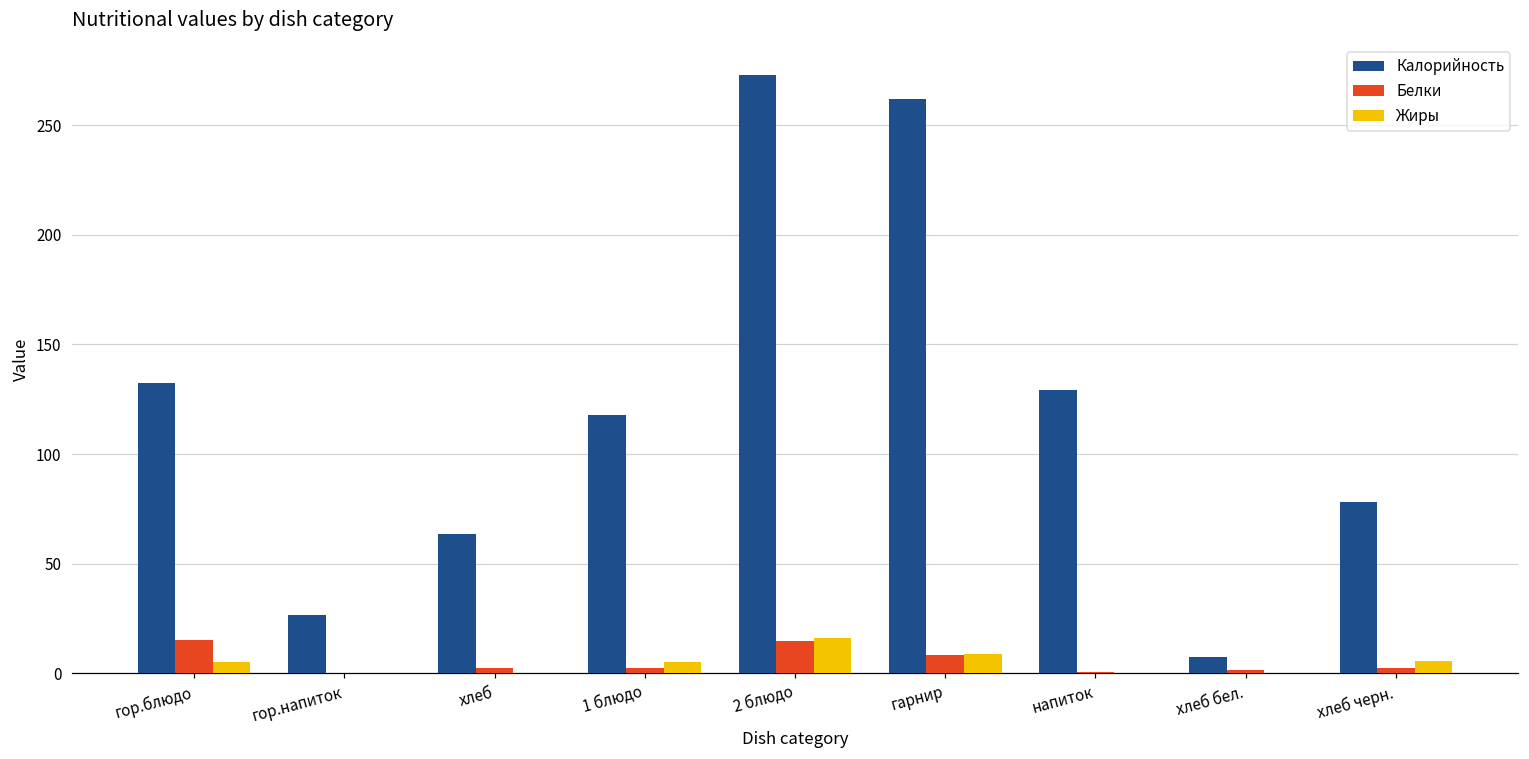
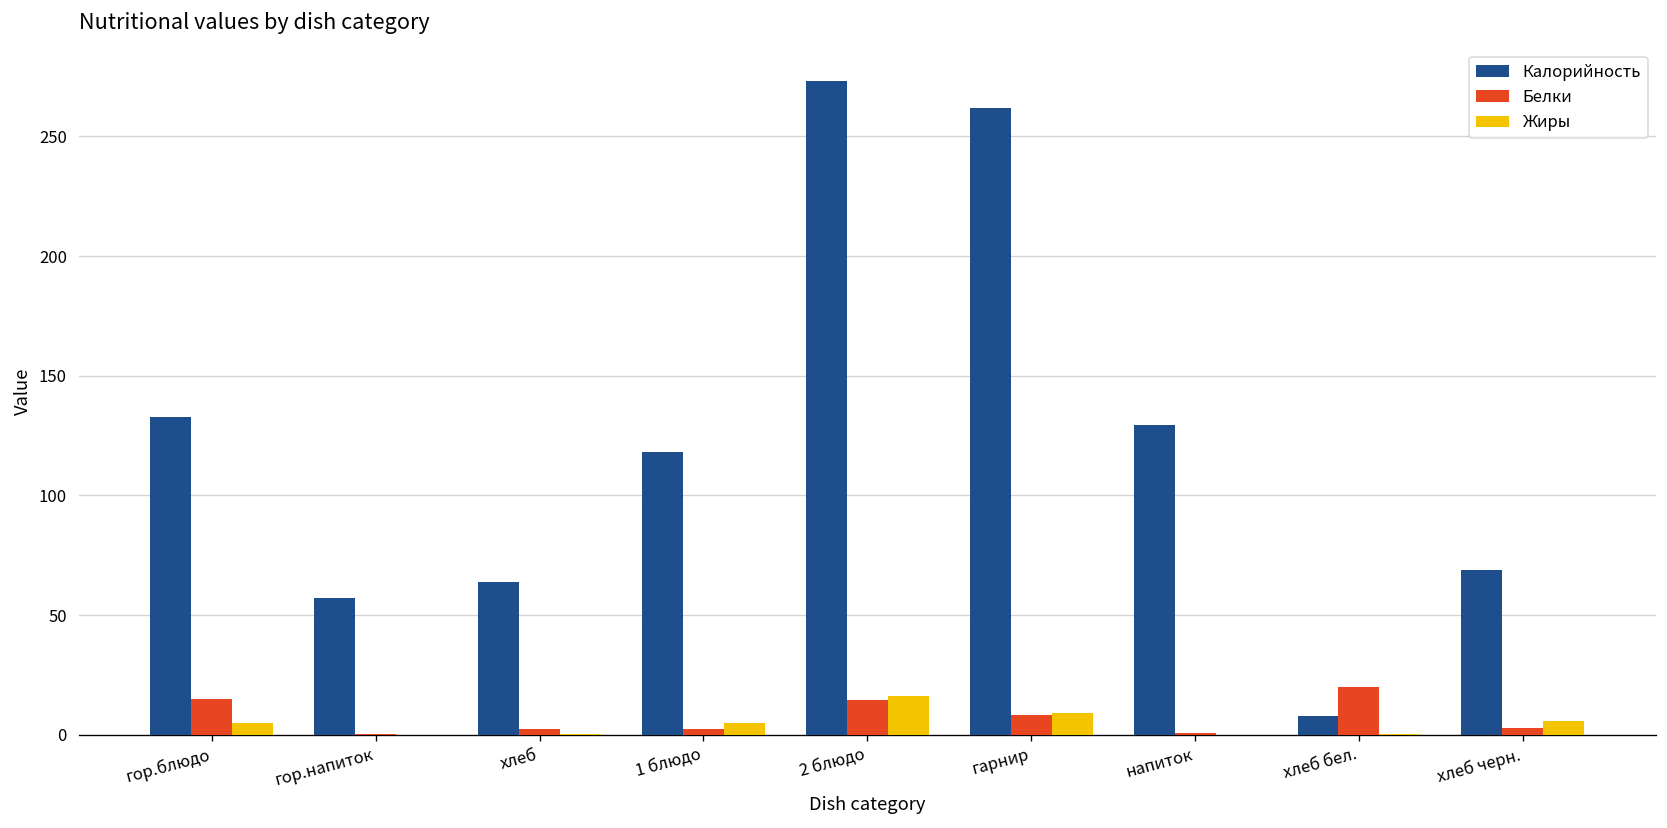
Калорийность, гор.напиток: 27 -> 57
Белки, хлеб бел.: 2 -> 20
Калорийность, хлеб черн.: 78 -> 69
